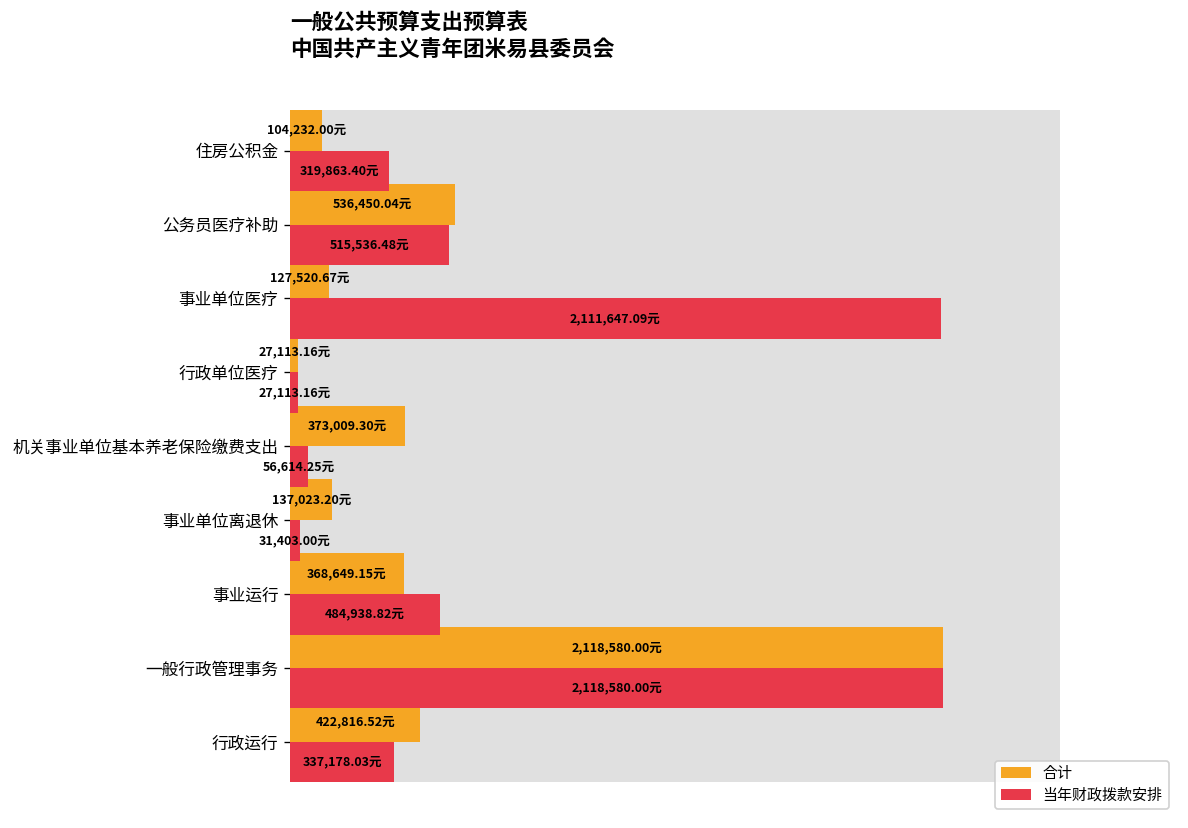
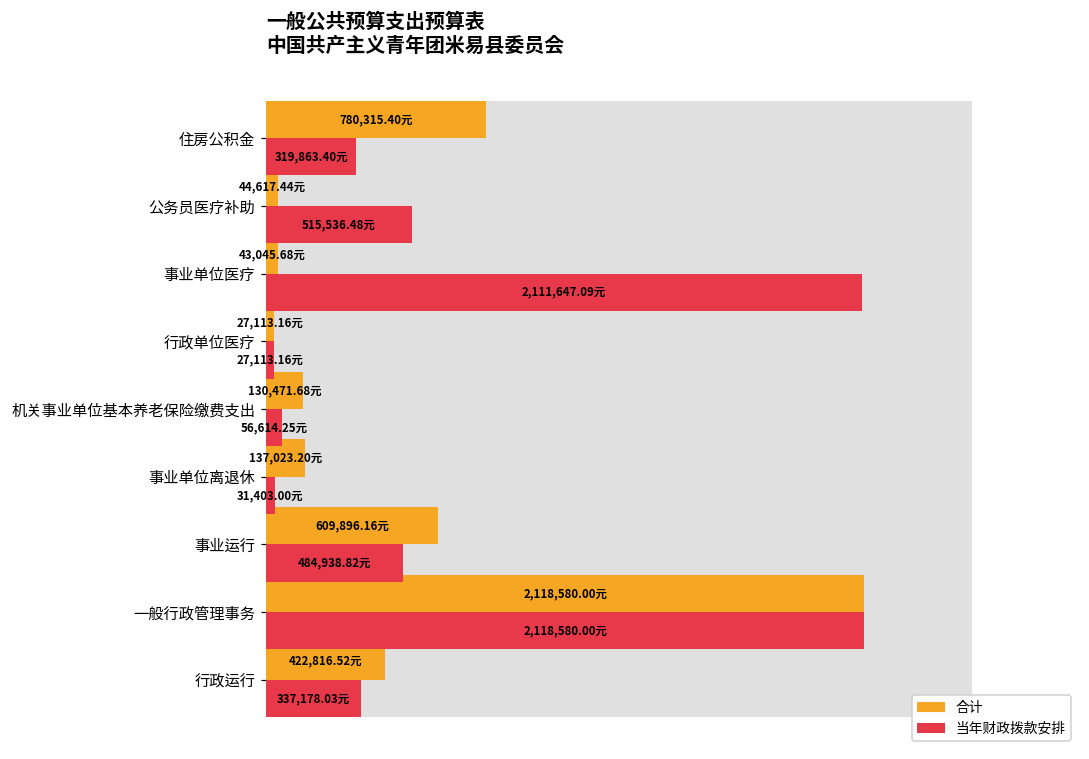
合计, 住房公积金: 104,232.00元 -> 780,315.40元
合计, 公务员医疗补助: 536,450.04元 -> 44,617.44元
合计, 事业单位医疗: 127,520.67元 -> 43,045.68元
合计, 机关事业单位基本养老保险缴费支出: 373,009.30元 -> 130,471.68元
合计, 事业运行: 368,649.15元 -> 609,896.16元
